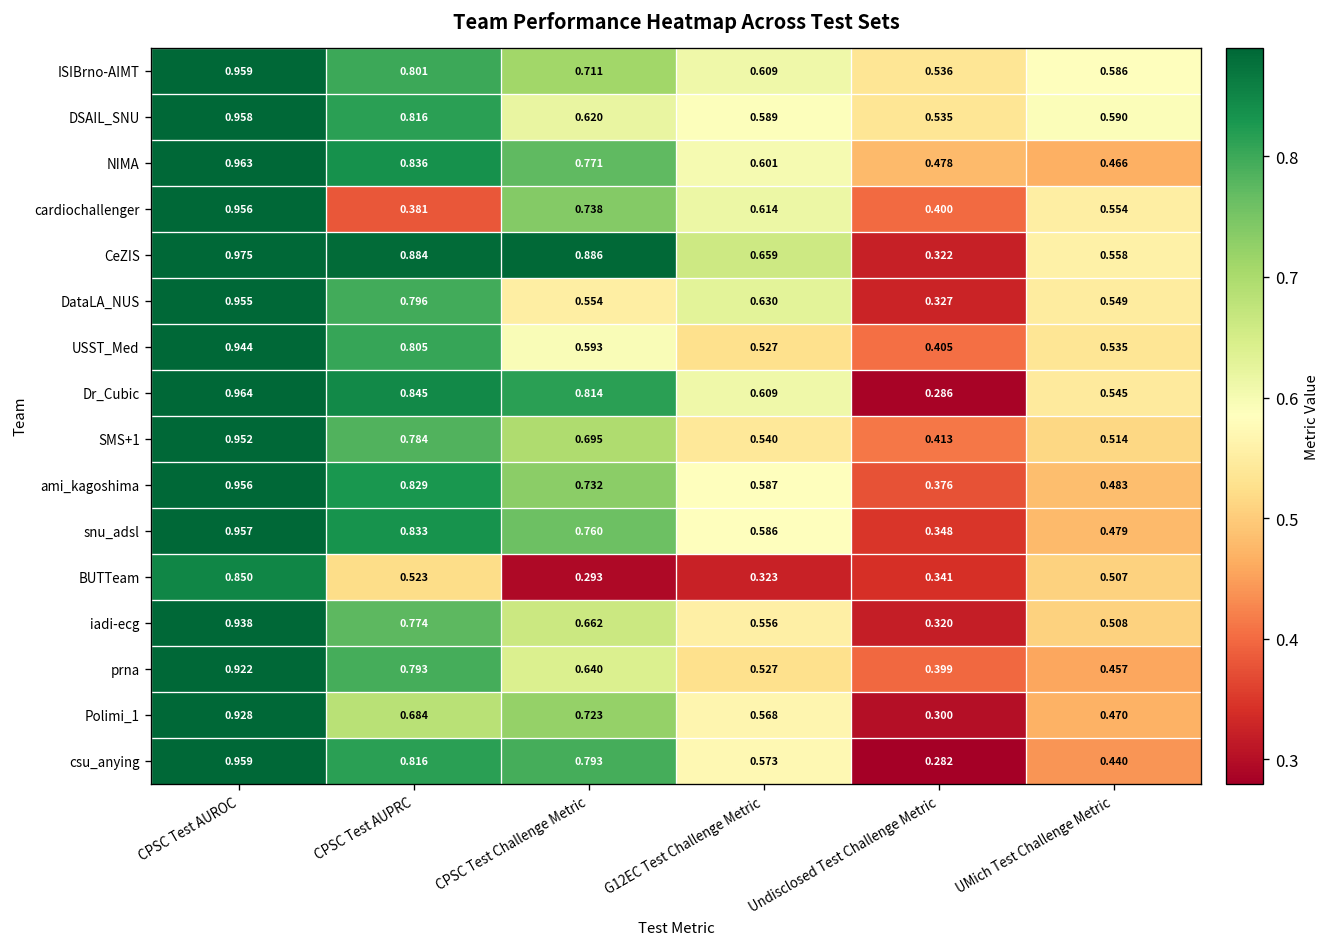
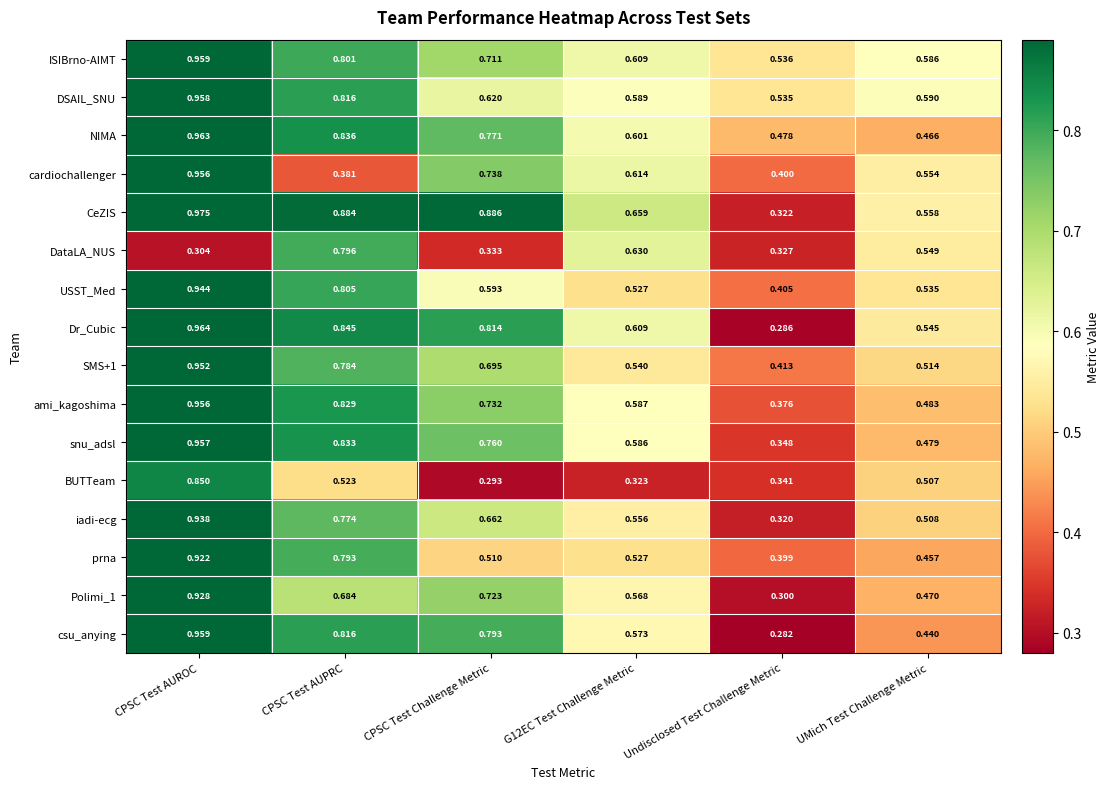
DataLA_NUS, CPSC Test AUROC: 0.955 -> 0.304
DataLA_NUS, CPSC Test Challenge Metric: 0.554 -> 0.333
prna, CPSC Test Challenge Metric: 0.640 -> 0.510
